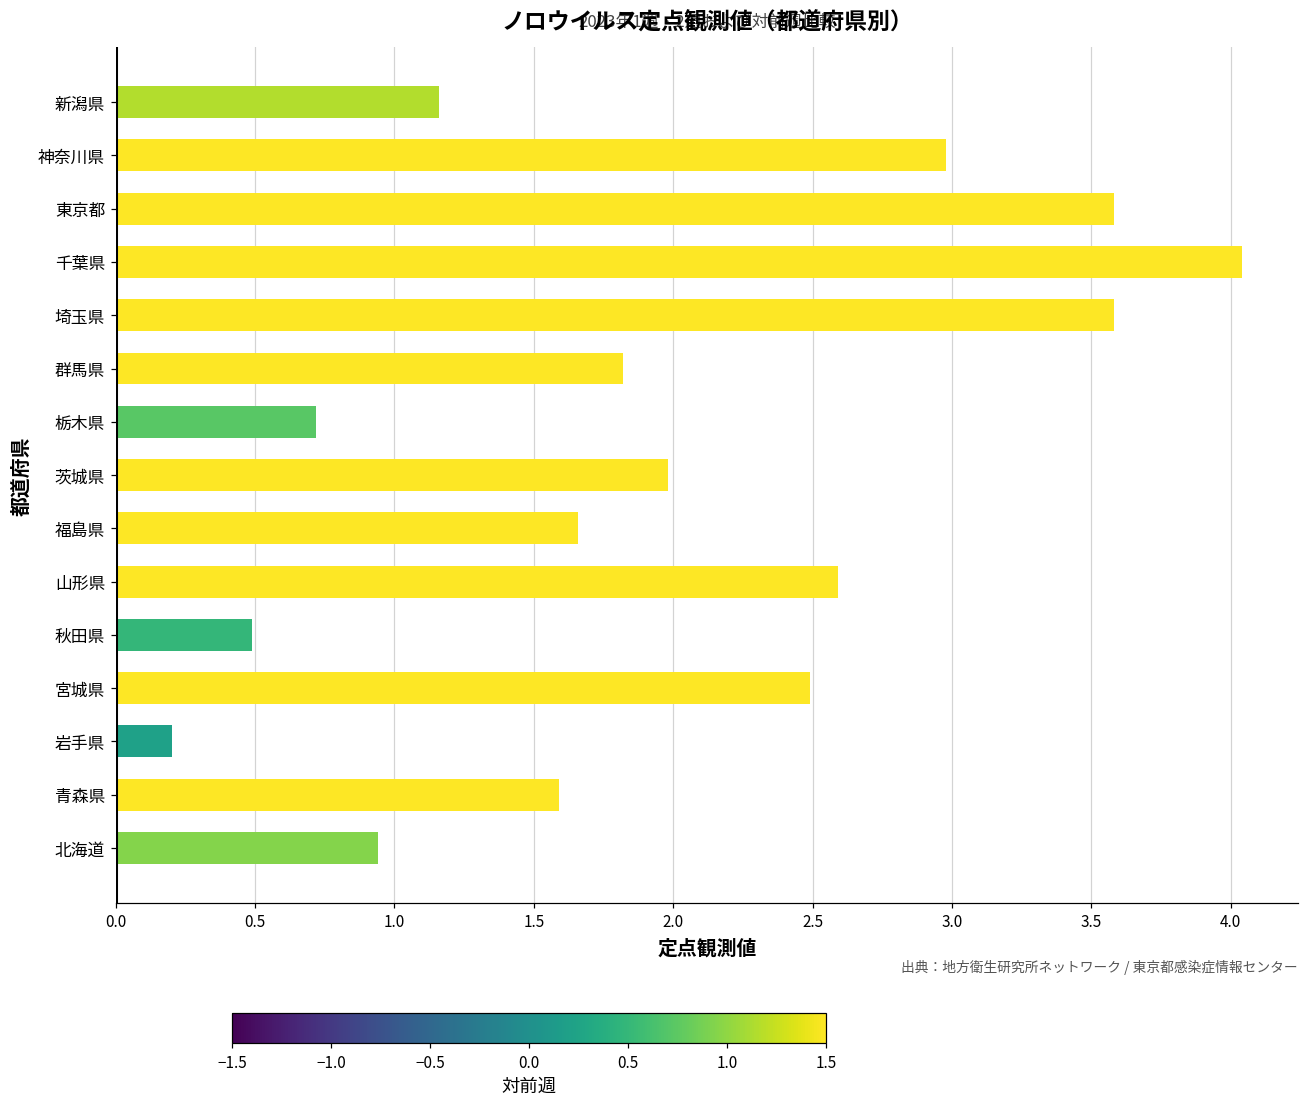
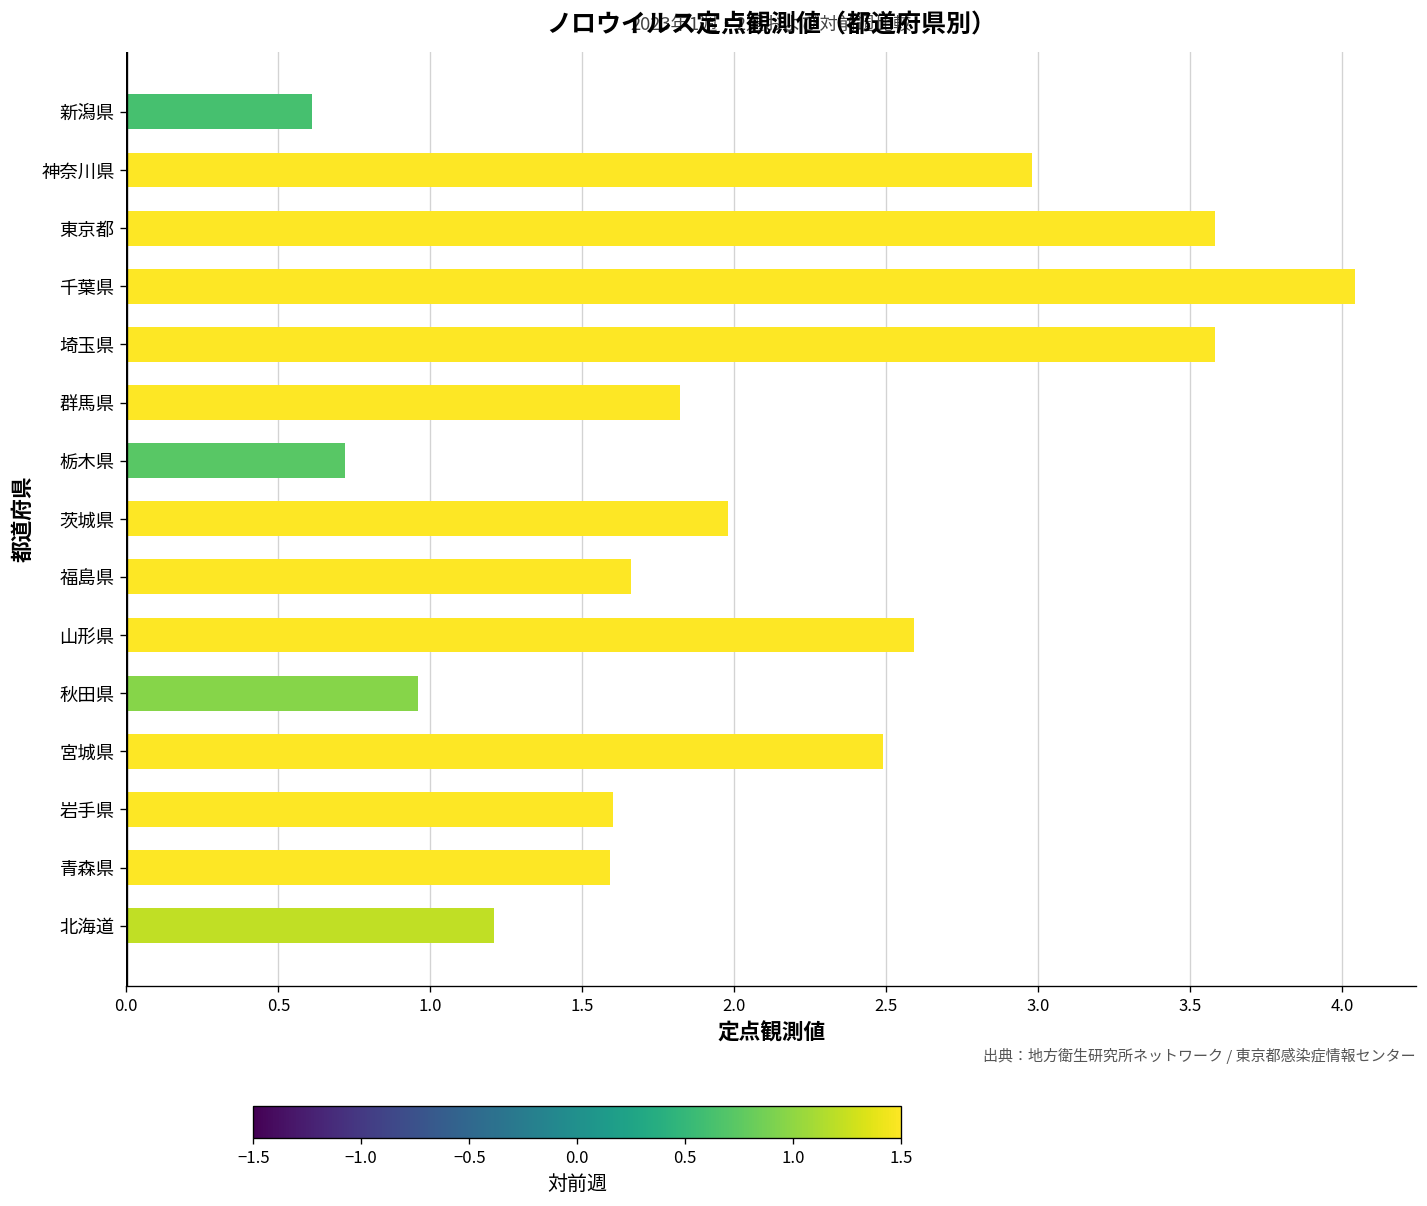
新潟県: 1.16 -> 0.61
秋田県: 0.49 -> 0.96
岩手県: 0.2 -> 1.6
北海道: 0.94 -> 1.21
